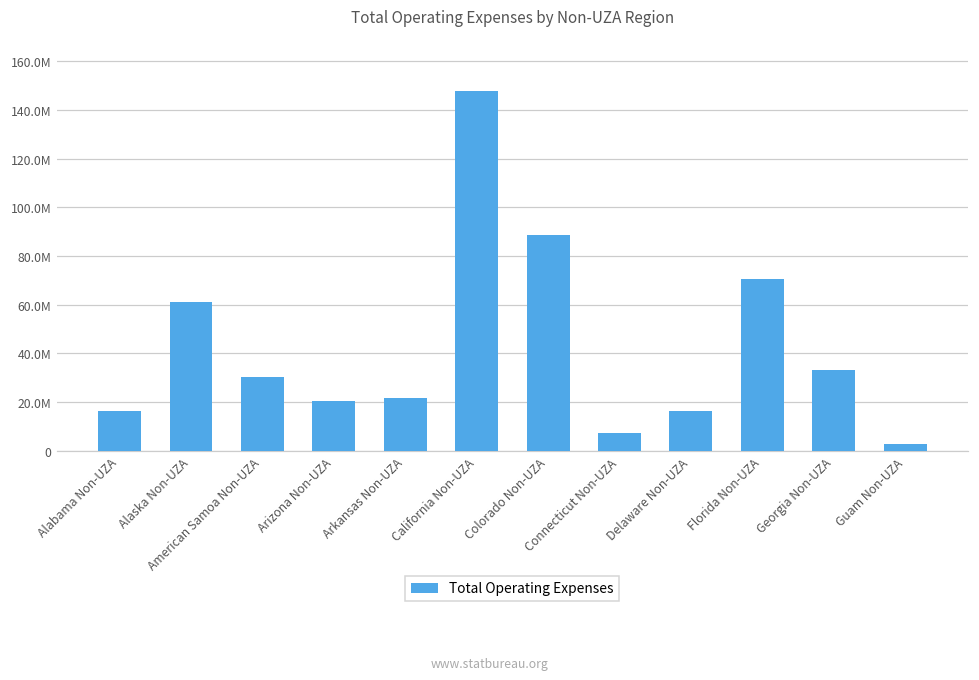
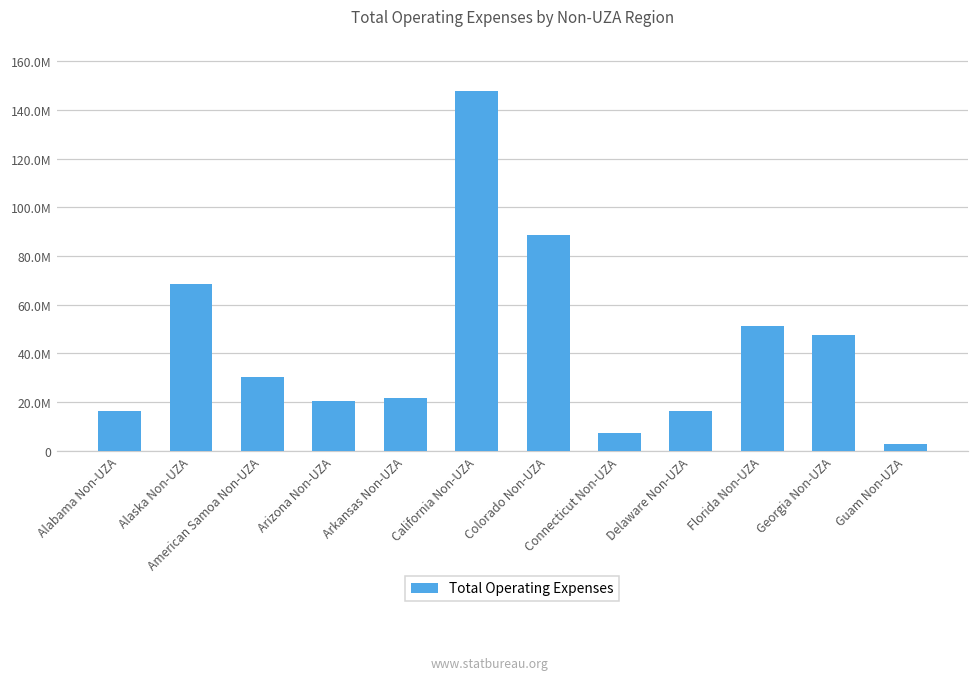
Alaska Non-UZA: 61000000 -> 68000000
Florida Non-UZA: 71000000 -> 51000000
Georgia Non-UZA: 33000000 -> 47000000
